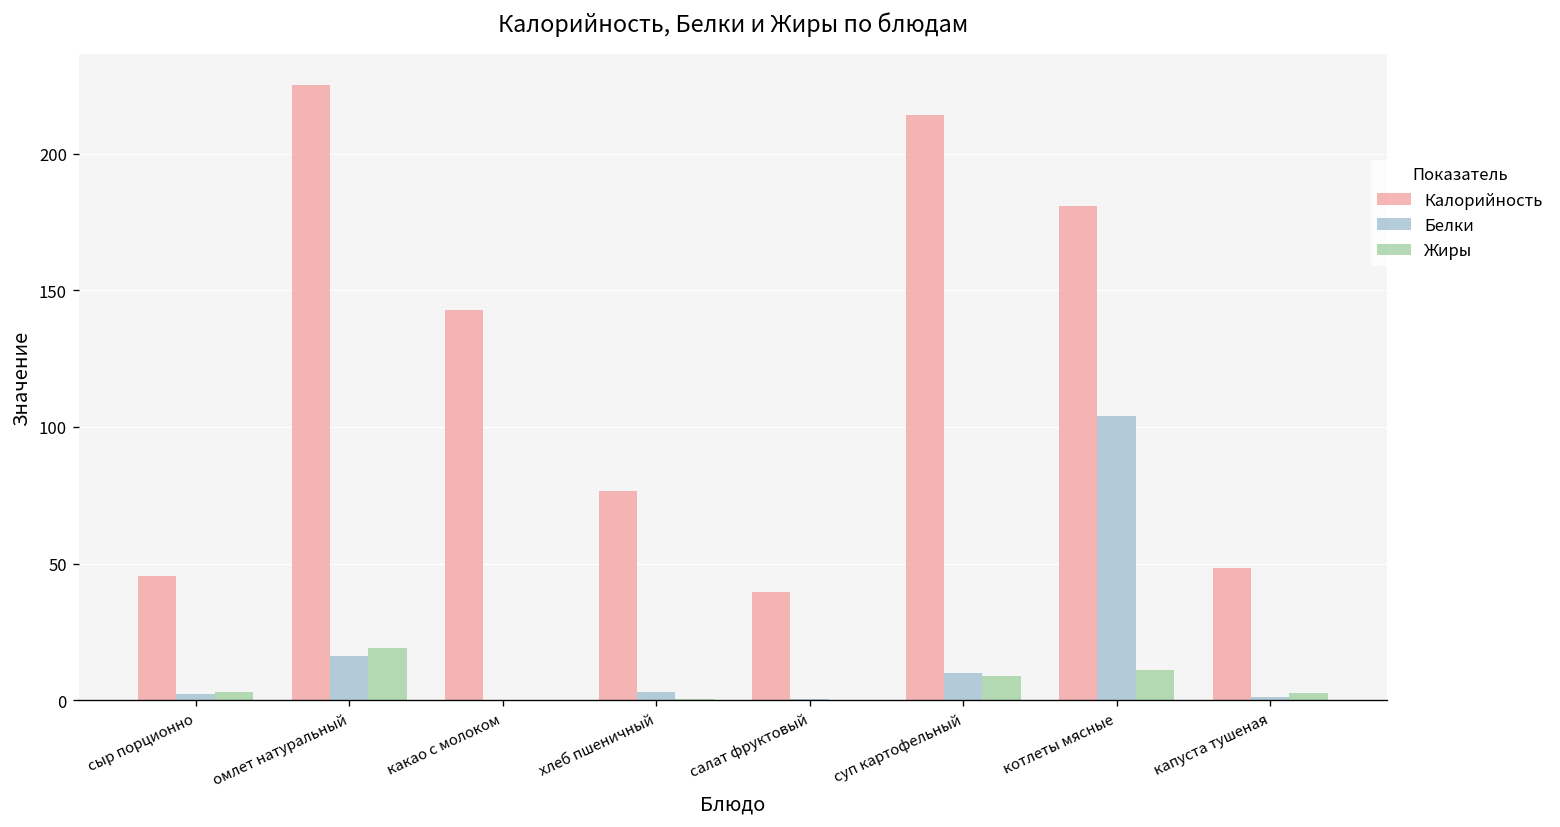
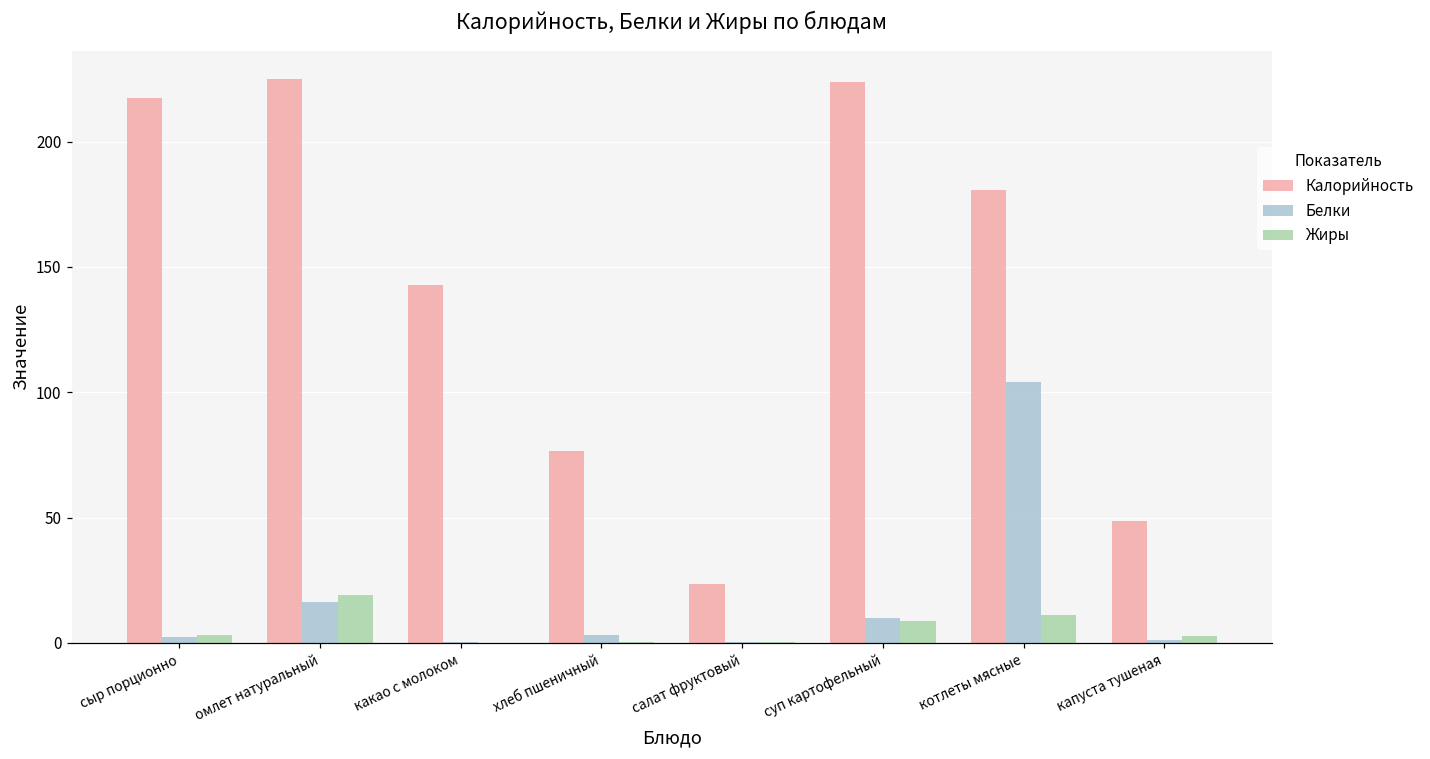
Калорийность, сыр порционно: 45 -> 218
Калорийность, салат фруктовый: 40 -> 23
Калорийность, суп картофельный: 214 -> 224
